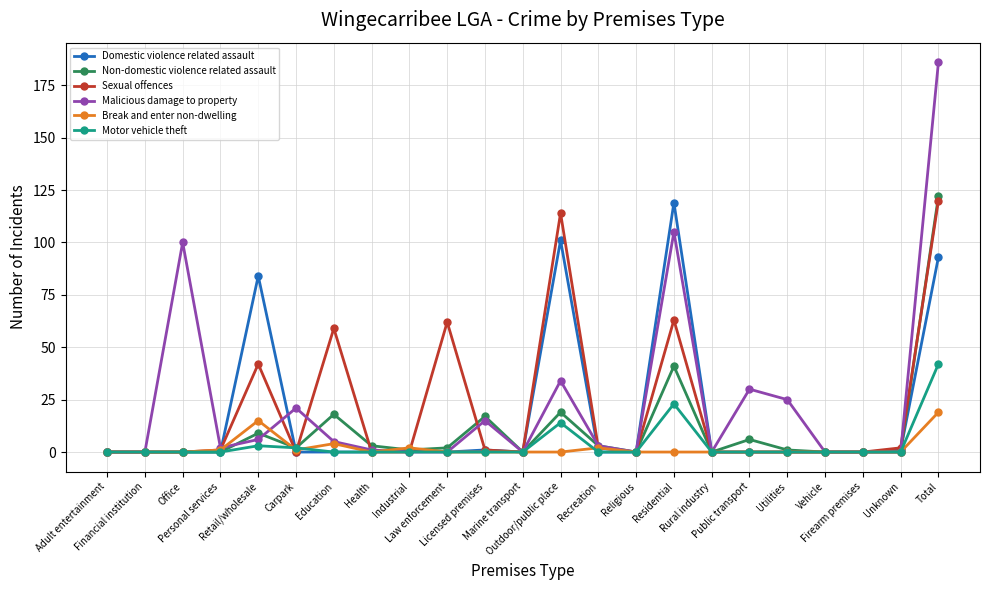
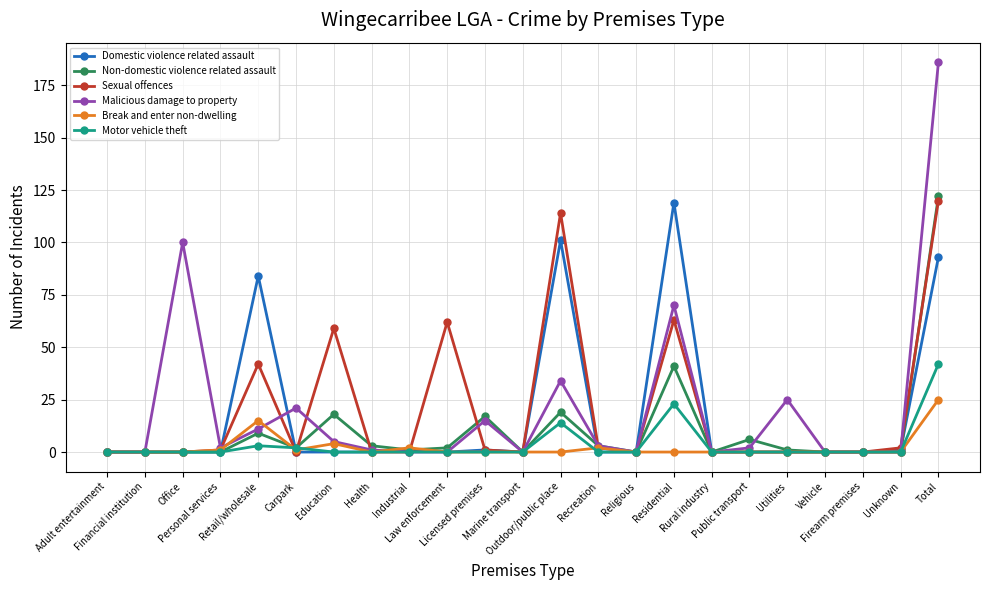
Malicious damage to property, Retail/wholesale: 6 -> 11
Malicious damage to property, Residential: 105 -> 70
Malicious damage to property, Public transport: 30 -> 2
Break and enter non-dwelling, Total: 19 -> 25
